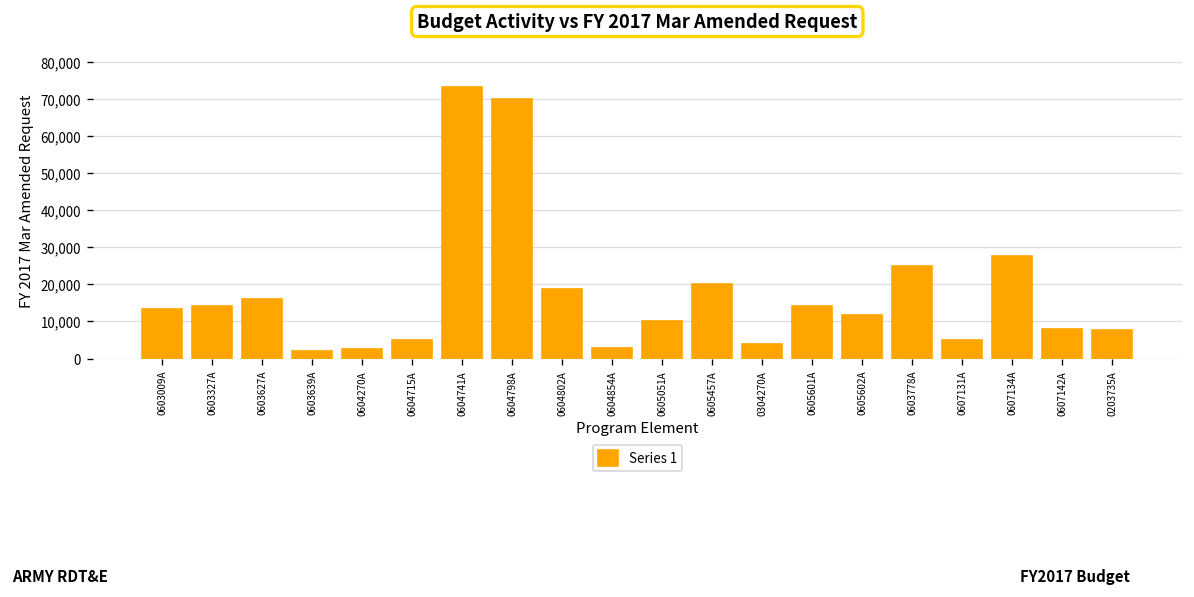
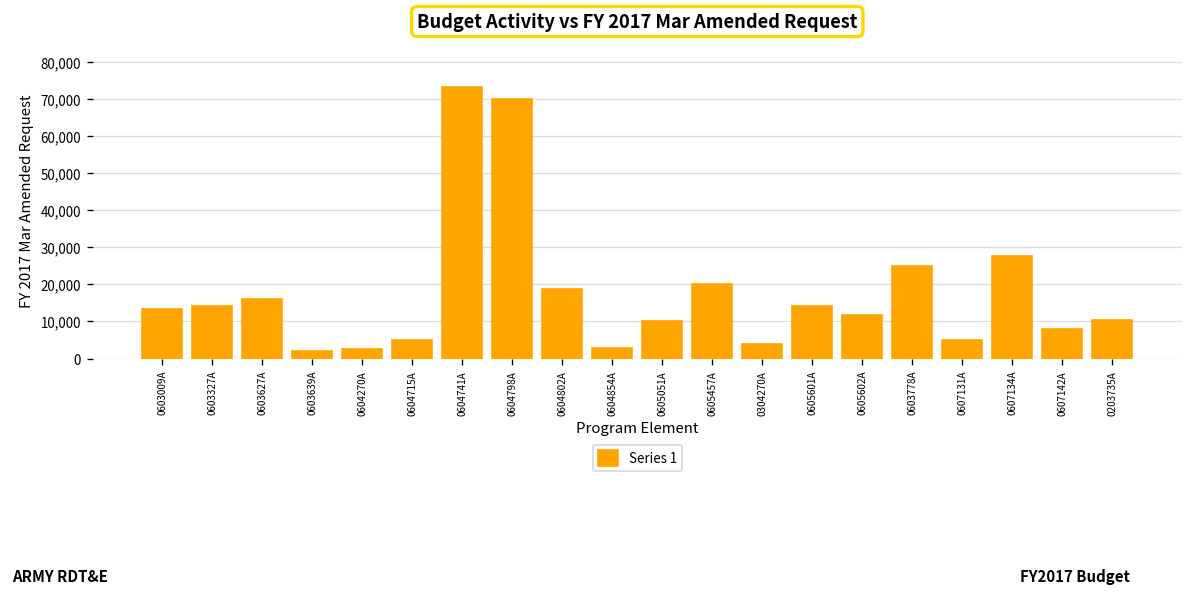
0203735A: 8,000 -> 11,000
